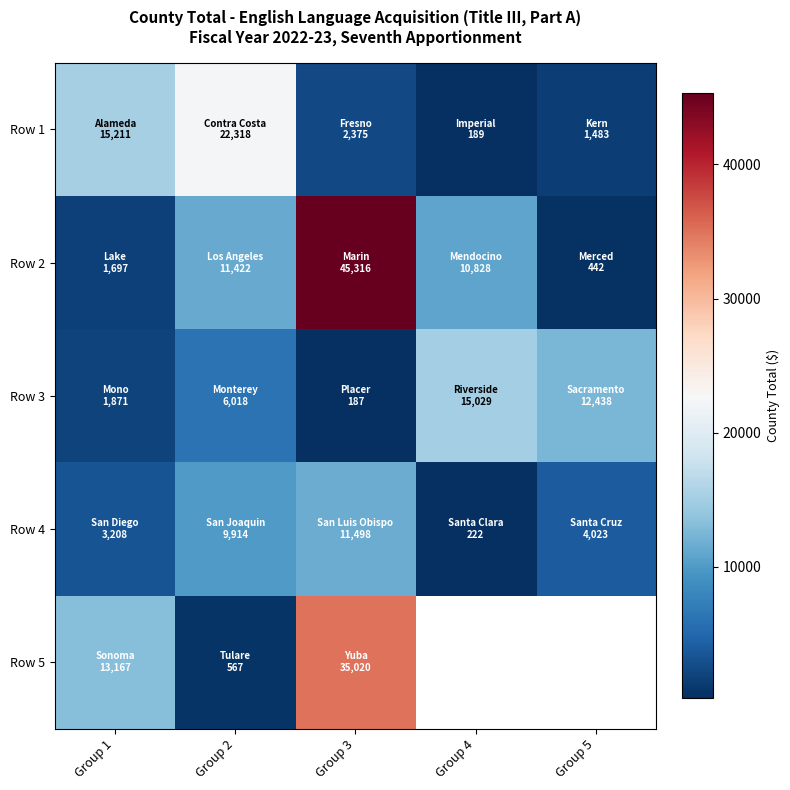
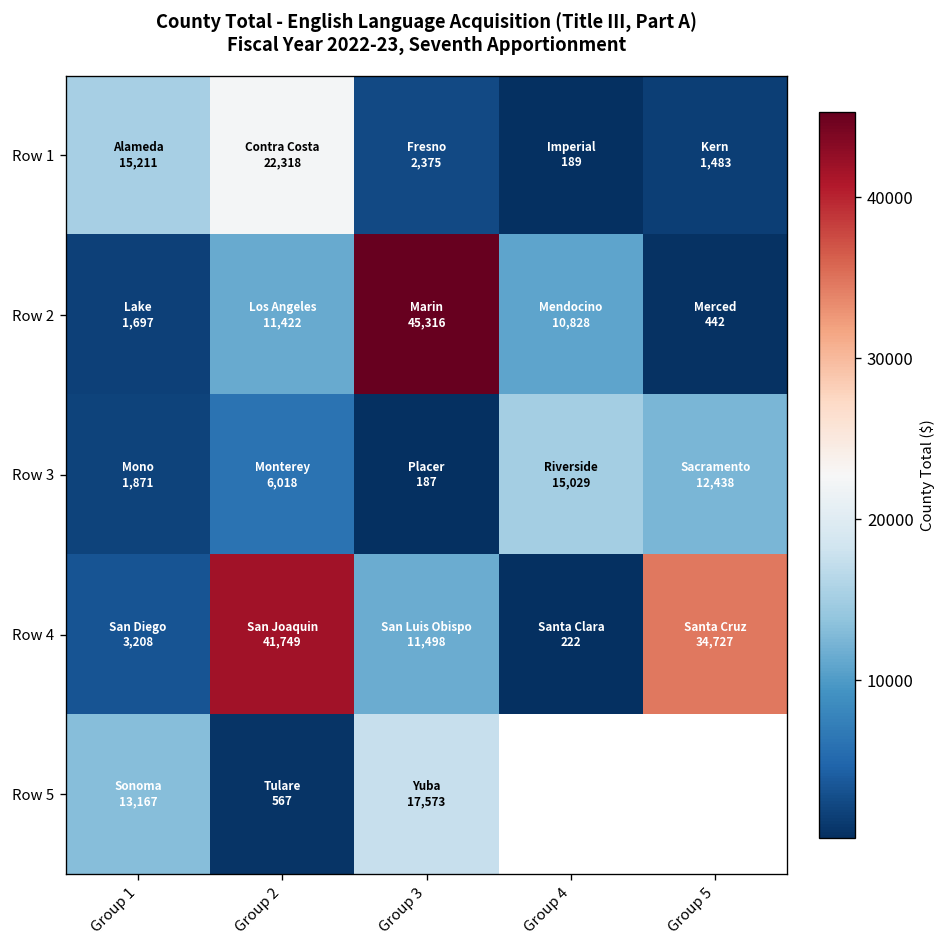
Row 4, Group 2: 9,914 -> 41,749
Row 4, Group 5: 4,023 -> 34,727
Row 5, Group 3: 35,020 -> 17,573
